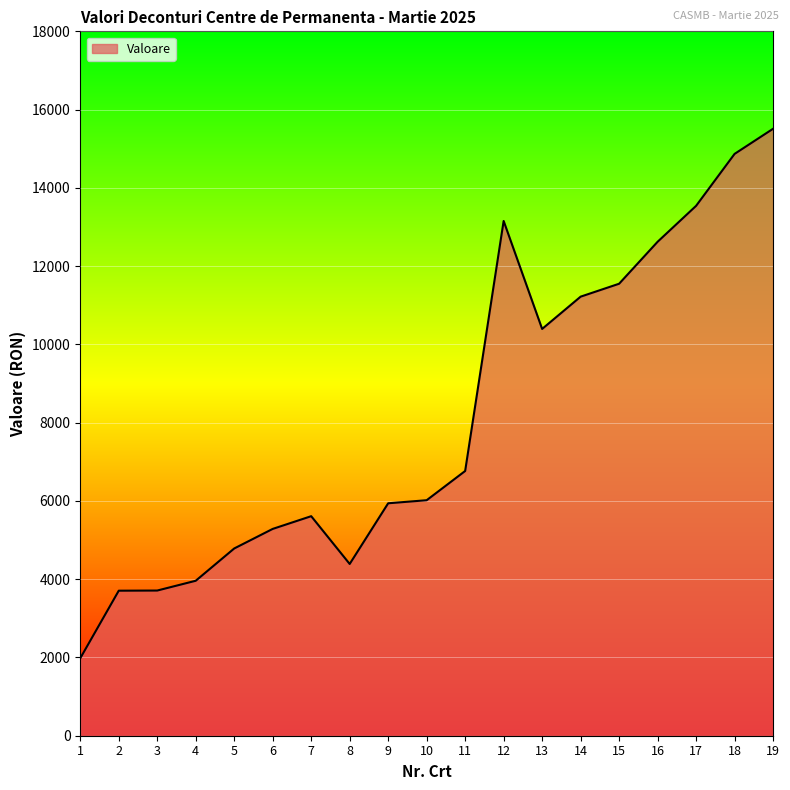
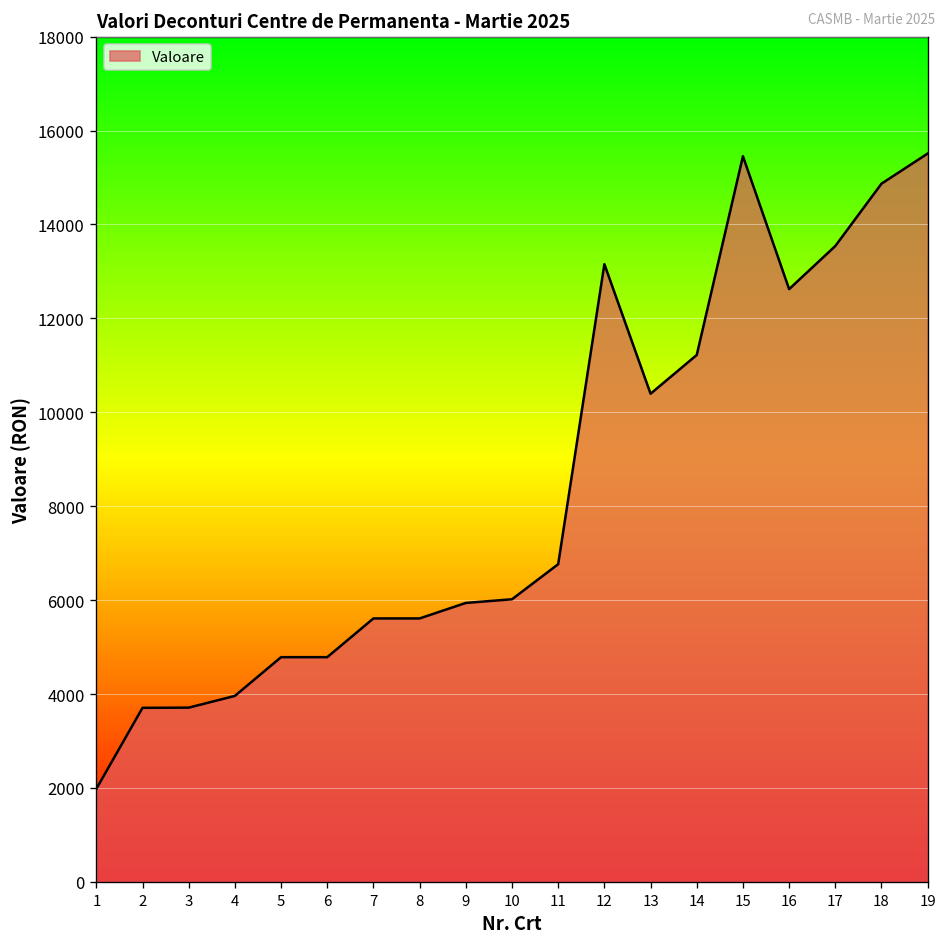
6: 5300 -> 4800
8: 4400 -> 5600
15: 11600 -> 15500
